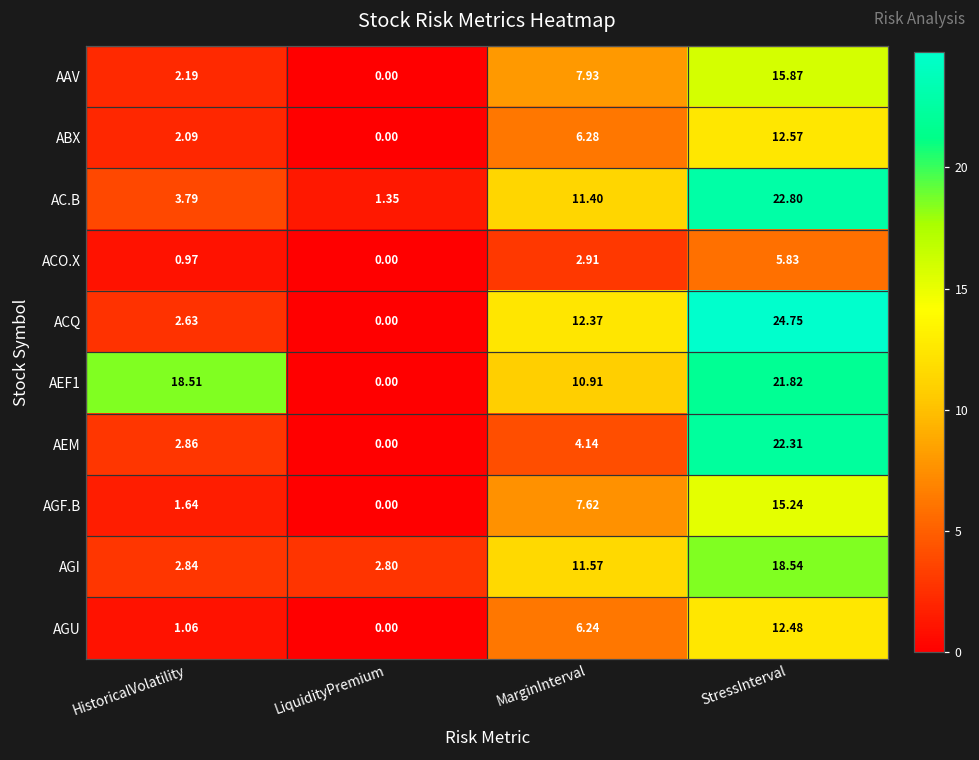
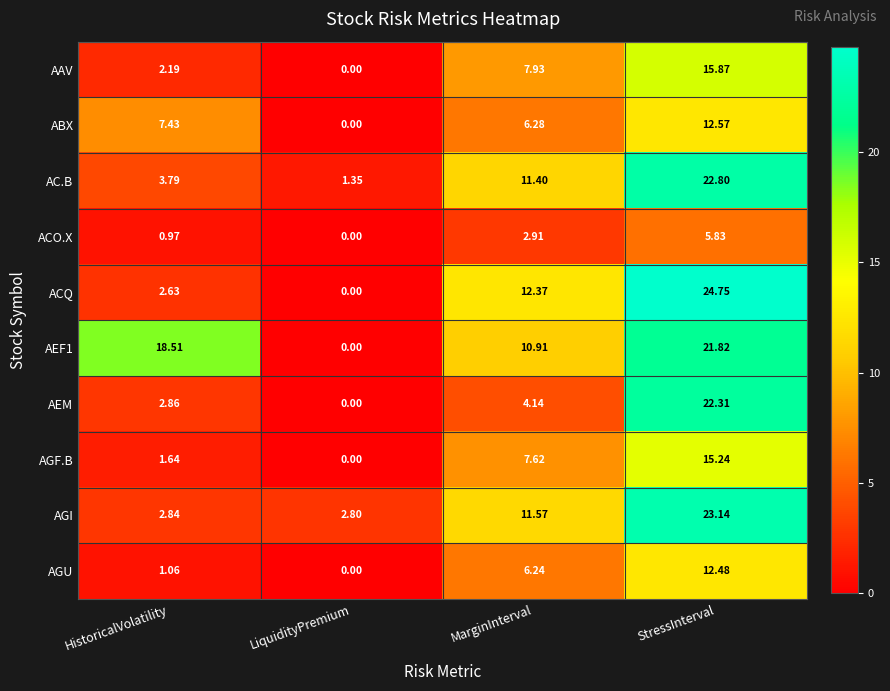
ABX, HistoricalVolatility: 2.09 -> 7.43
AGI, StressInterval: 18.54 -> 23.14
